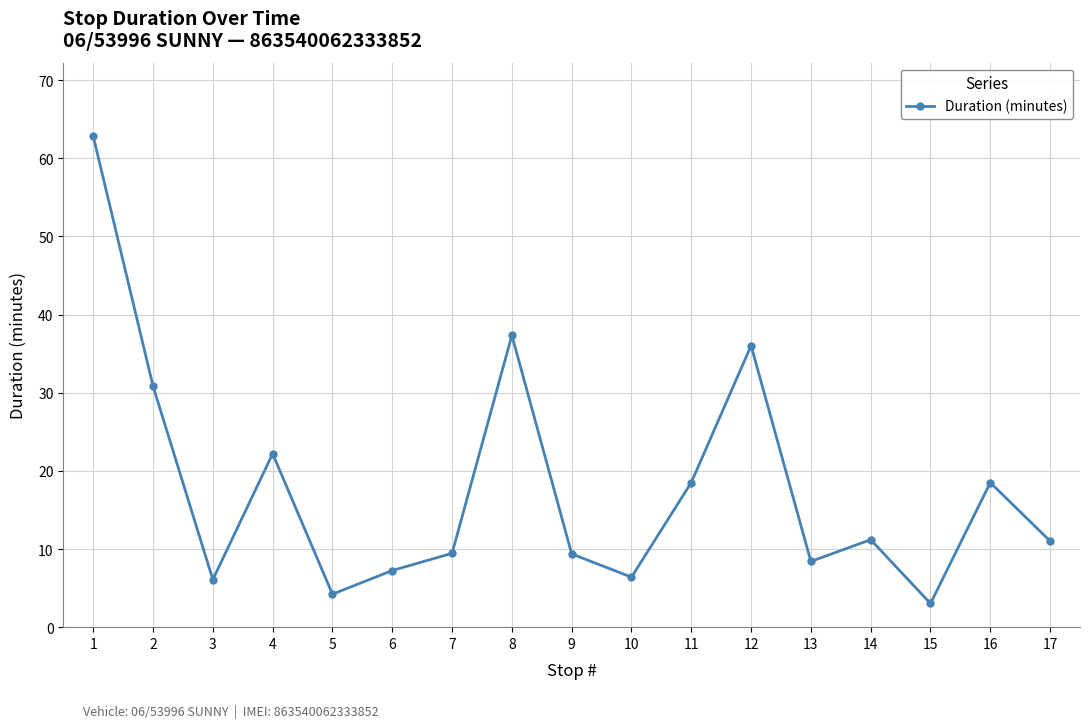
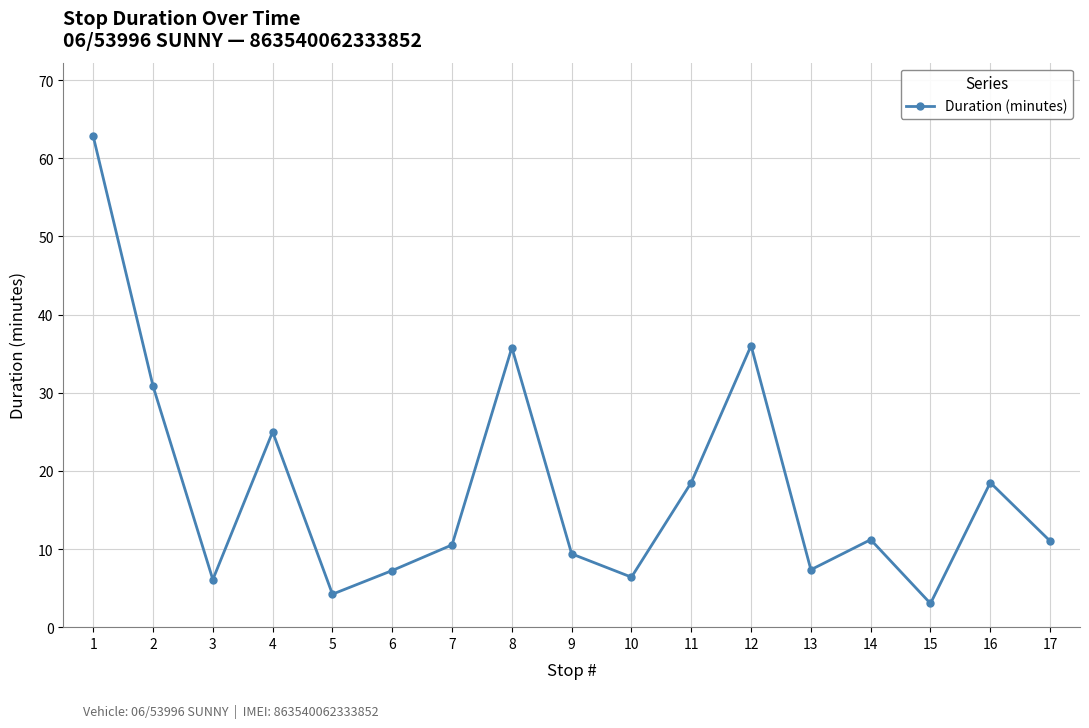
4: 22 -> 25
7: 9 -> 11
8: 37 -> 36
13: 8 -> 7
